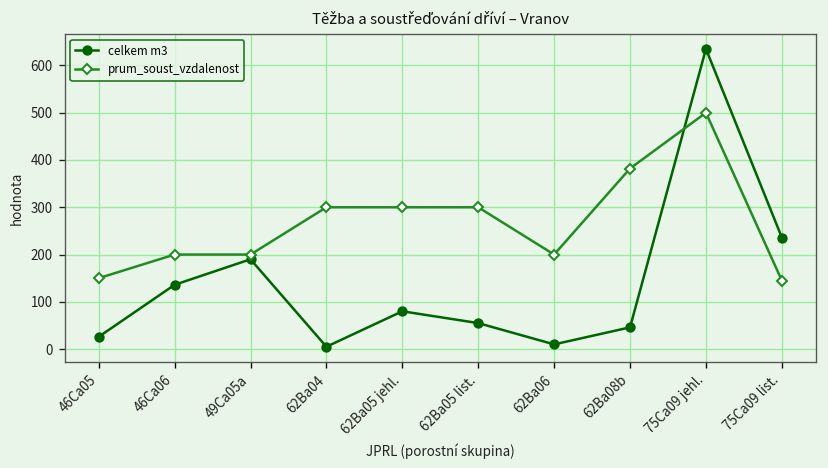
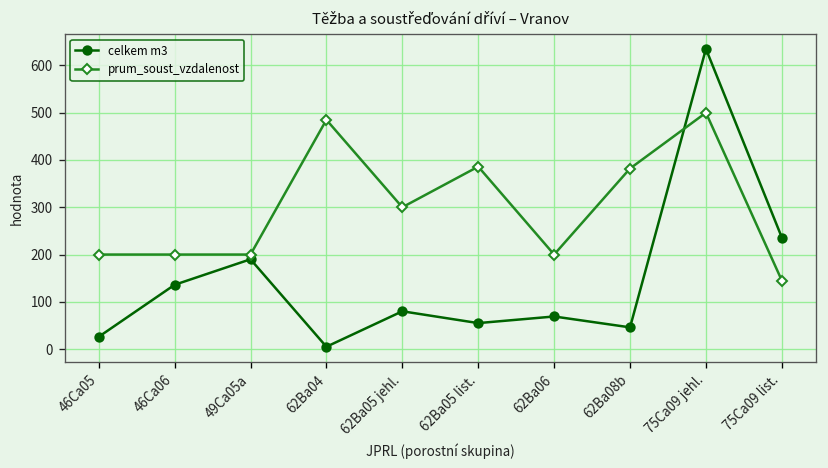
prum_soust_vzdalenost, 46Ca05: 150 -> 200
prum_soust_vzdalenost, 62Ba04: 300 -> 490
prum_soust_vzdalenost, 62Ba05 list.: 300 -> 390
celkem m3, 62Ba06: 10 -> 70
